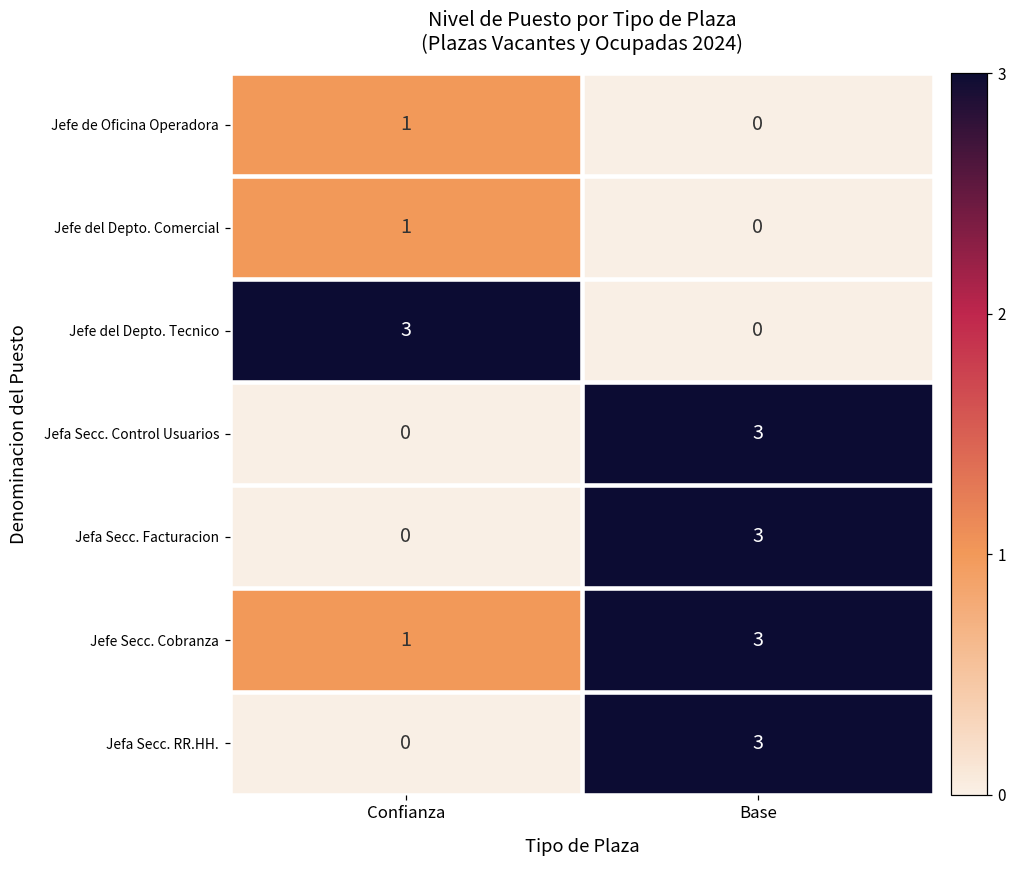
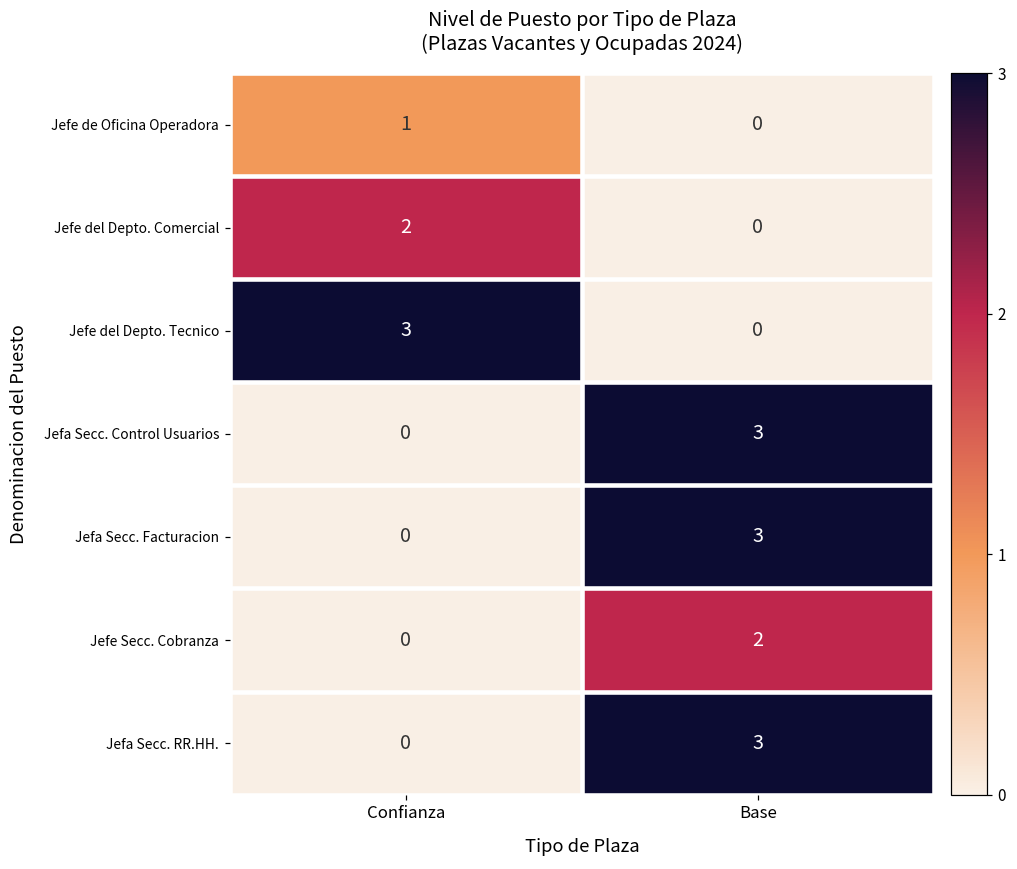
Jefe del Depto. Comercial, Confianza: 1 -> 2
Jefe Secc. Cobranza, Confianza: 1 -> 0
Jefe Secc. Cobranza, Base: 3 -> 2
